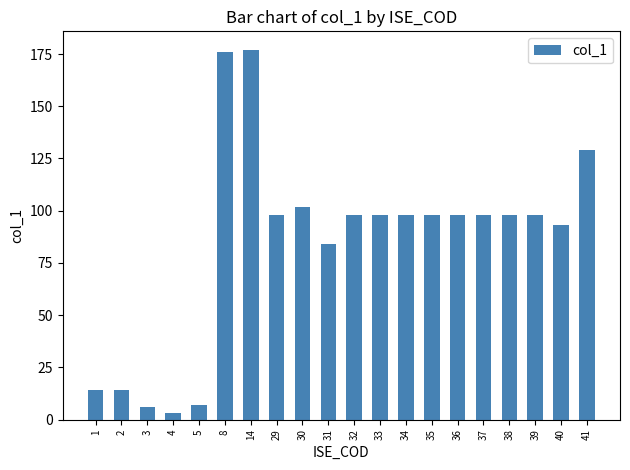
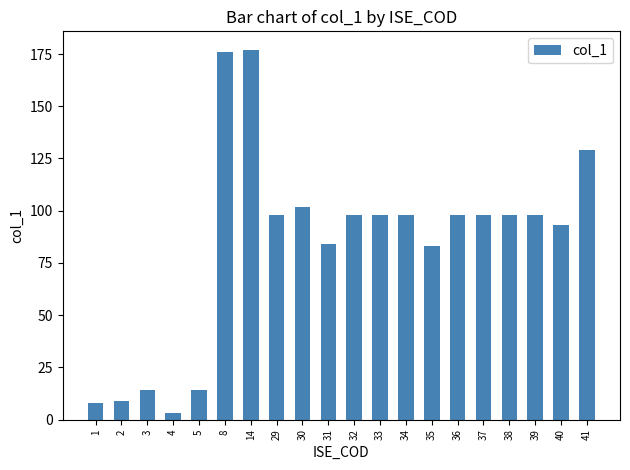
1: 14 -> 8
2: 14 -> 9
3: 6 -> 14
5: 7 -> 14
35: 98 -> 83
